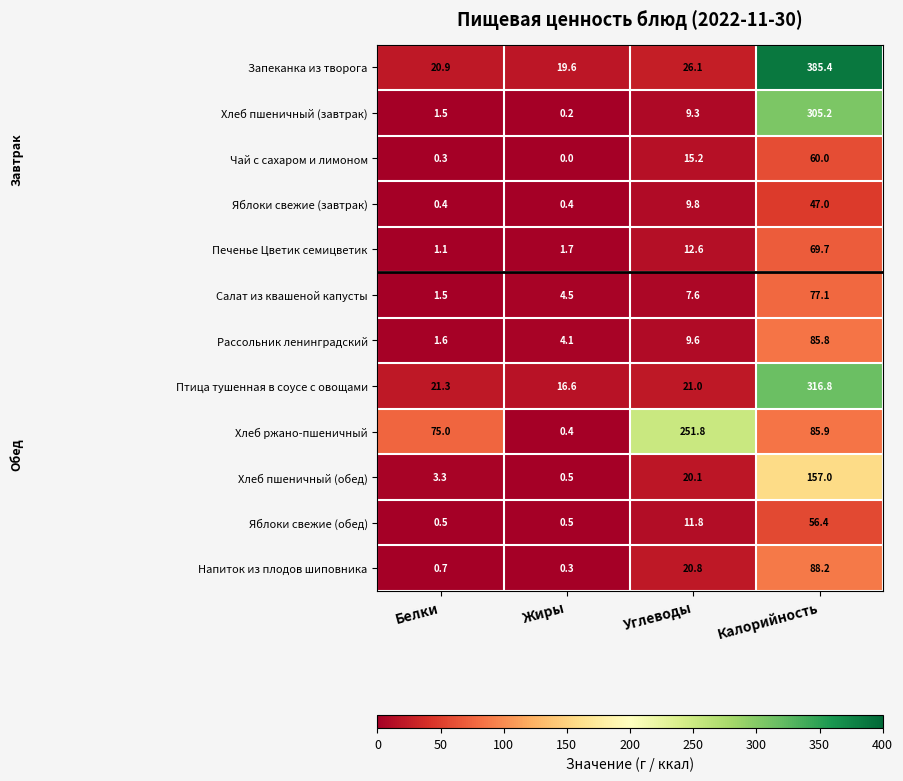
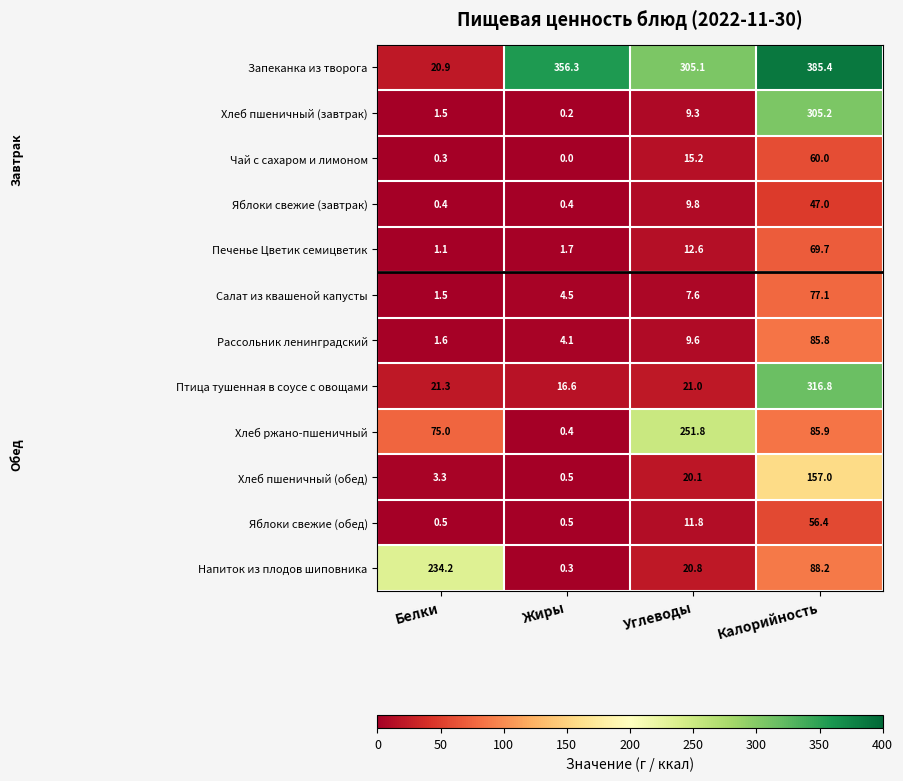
Запеканка из творога, Жиры: 19.6 -> 356.3
Запеканка из творога, Углеводы: 26.1 -> 305.1
Напиток из плодов шиповника, Белки: 0.7 -> 234.2
